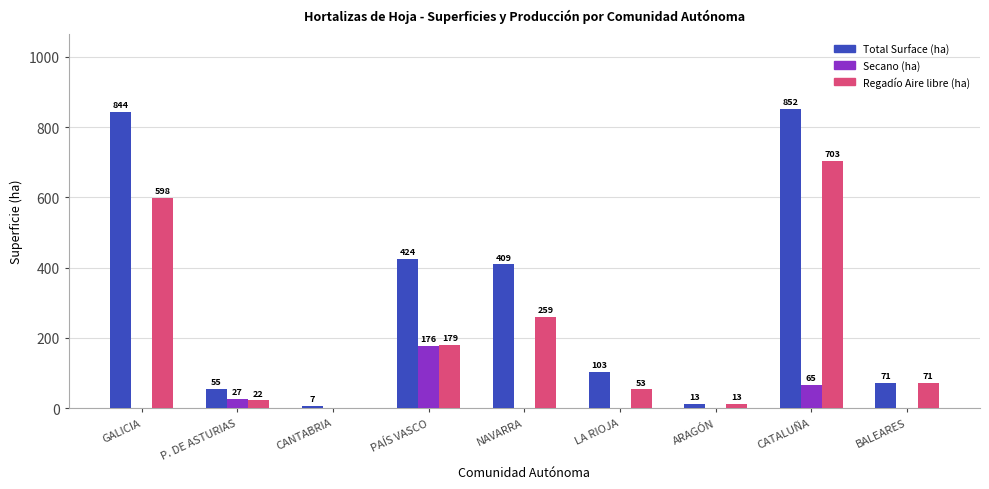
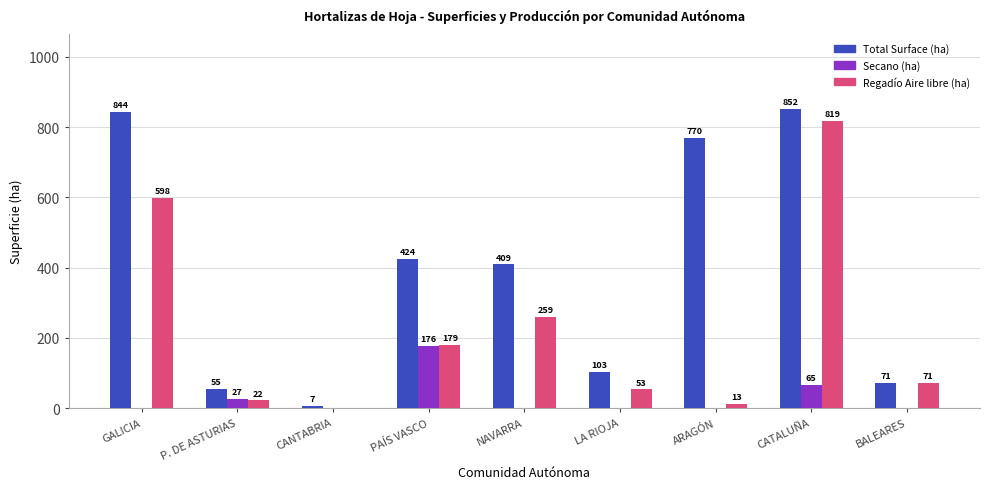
Total Surface (ha), ARAGÓN: 13 -> 770
Regadío Aire libre (ha), CATALUÑA: 703 -> 819
